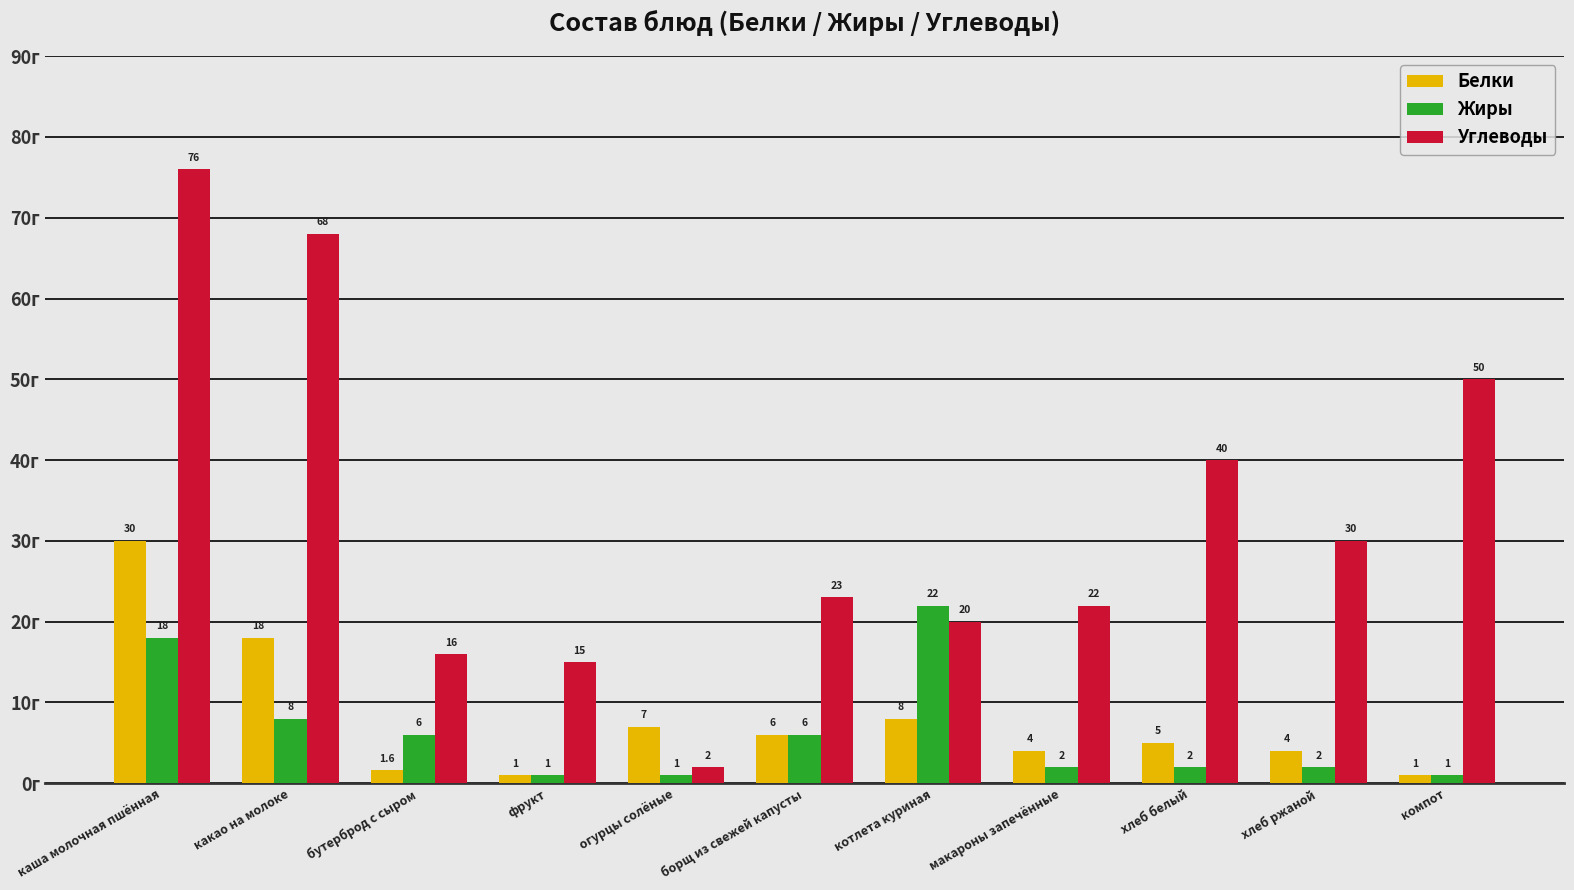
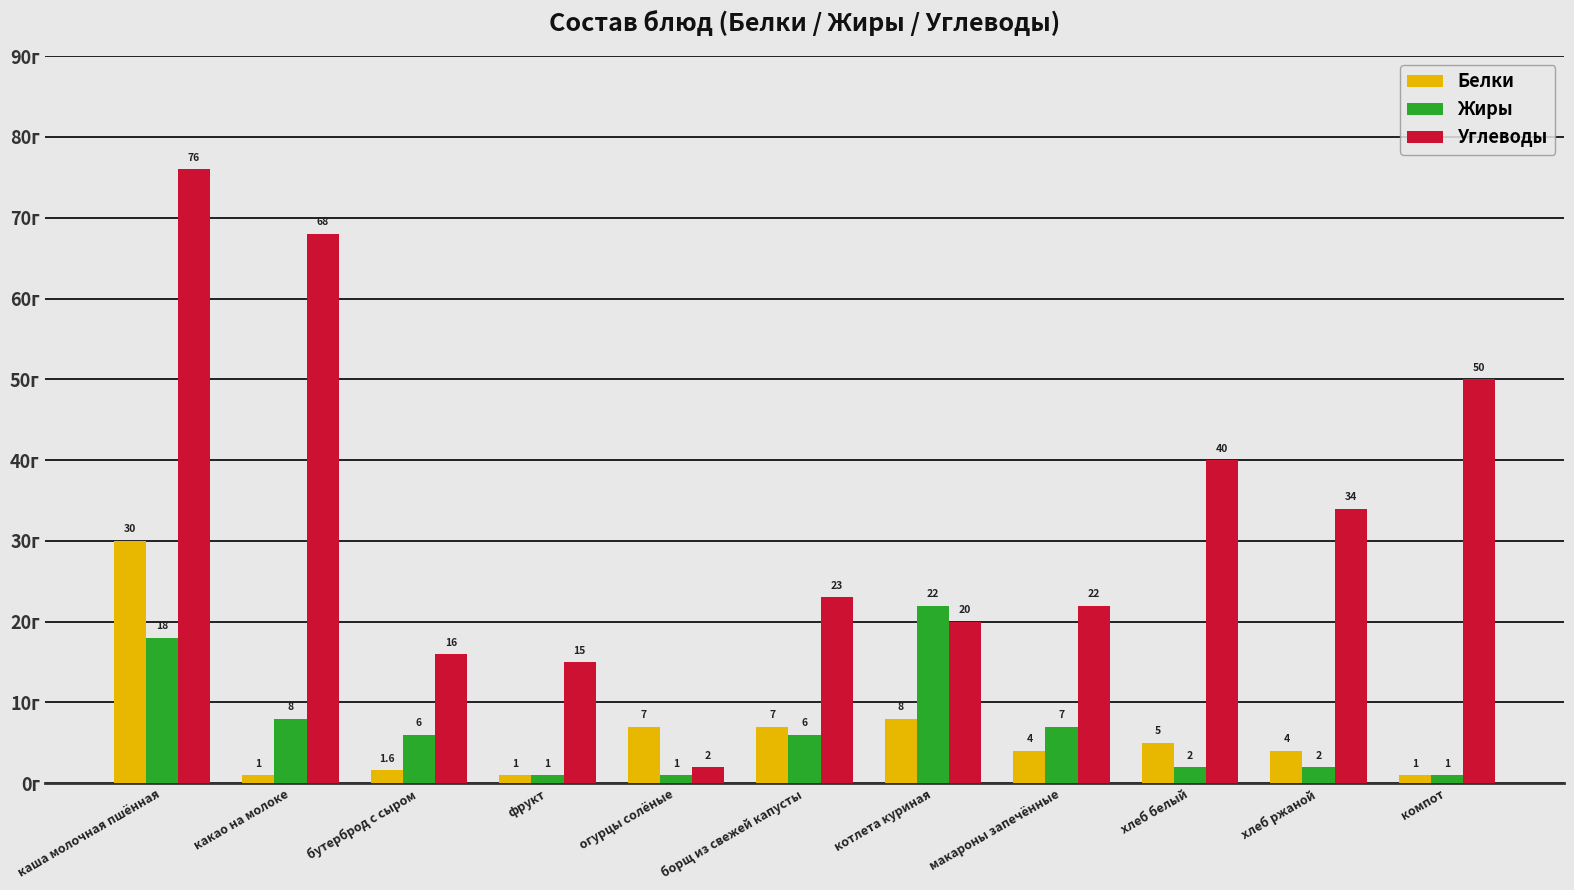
Белки, какао на молоке: 18 -> 1
Белки, борщ из свежей капусты: 6 -> 7
Жиры, макароны запечённые: 2 -> 7
Углеводы, хлеб ржаной: 30 -> 34
